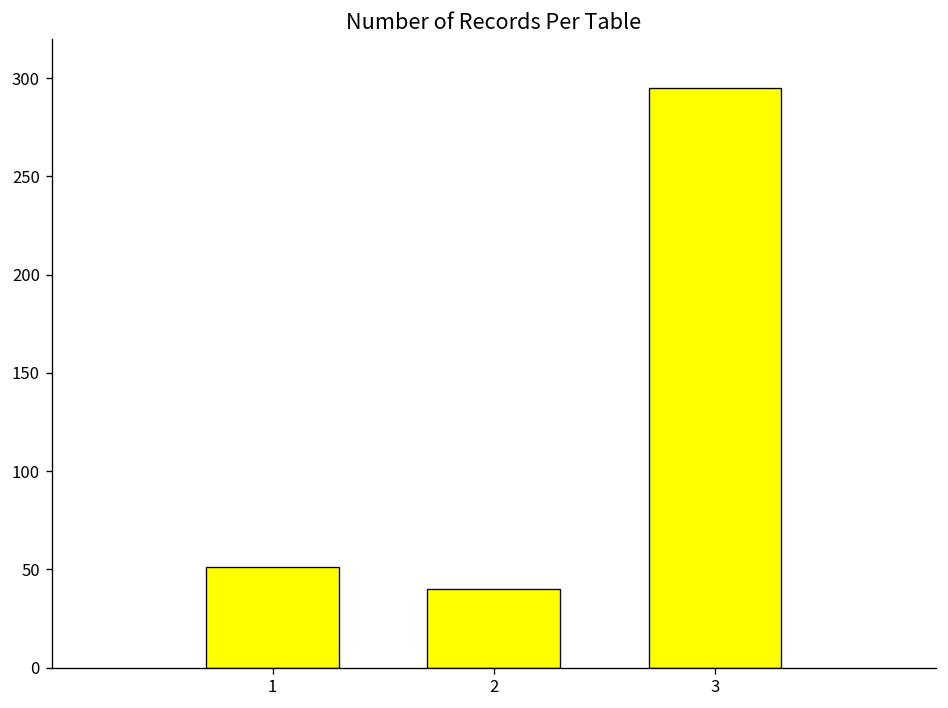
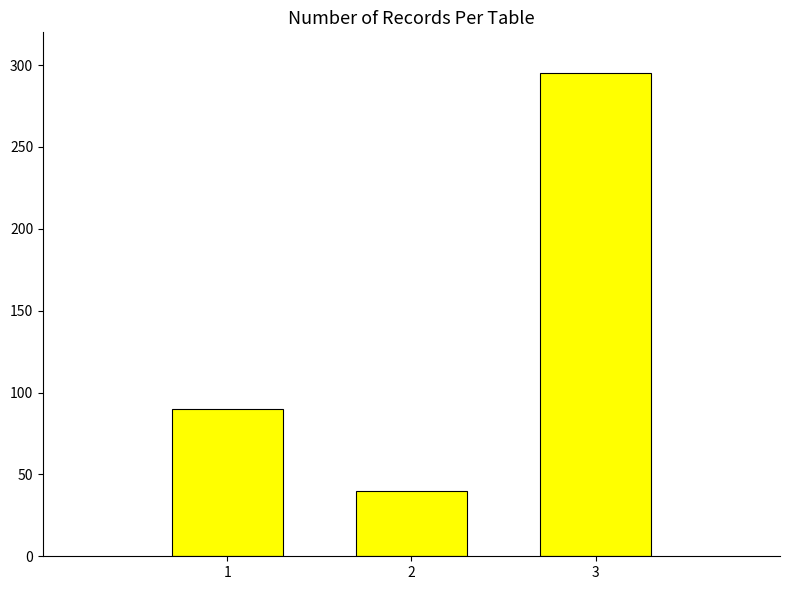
1: 51 -> 90
